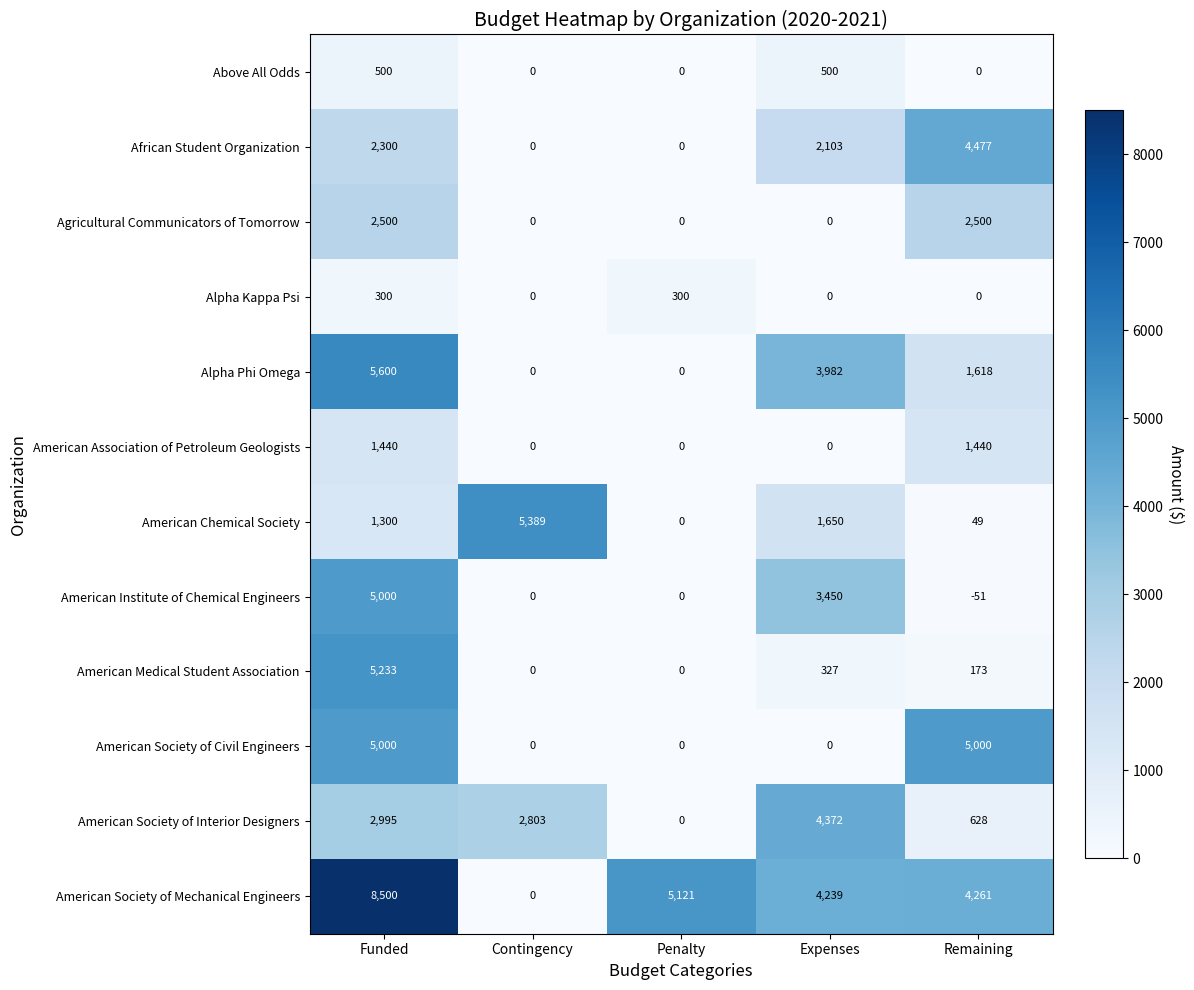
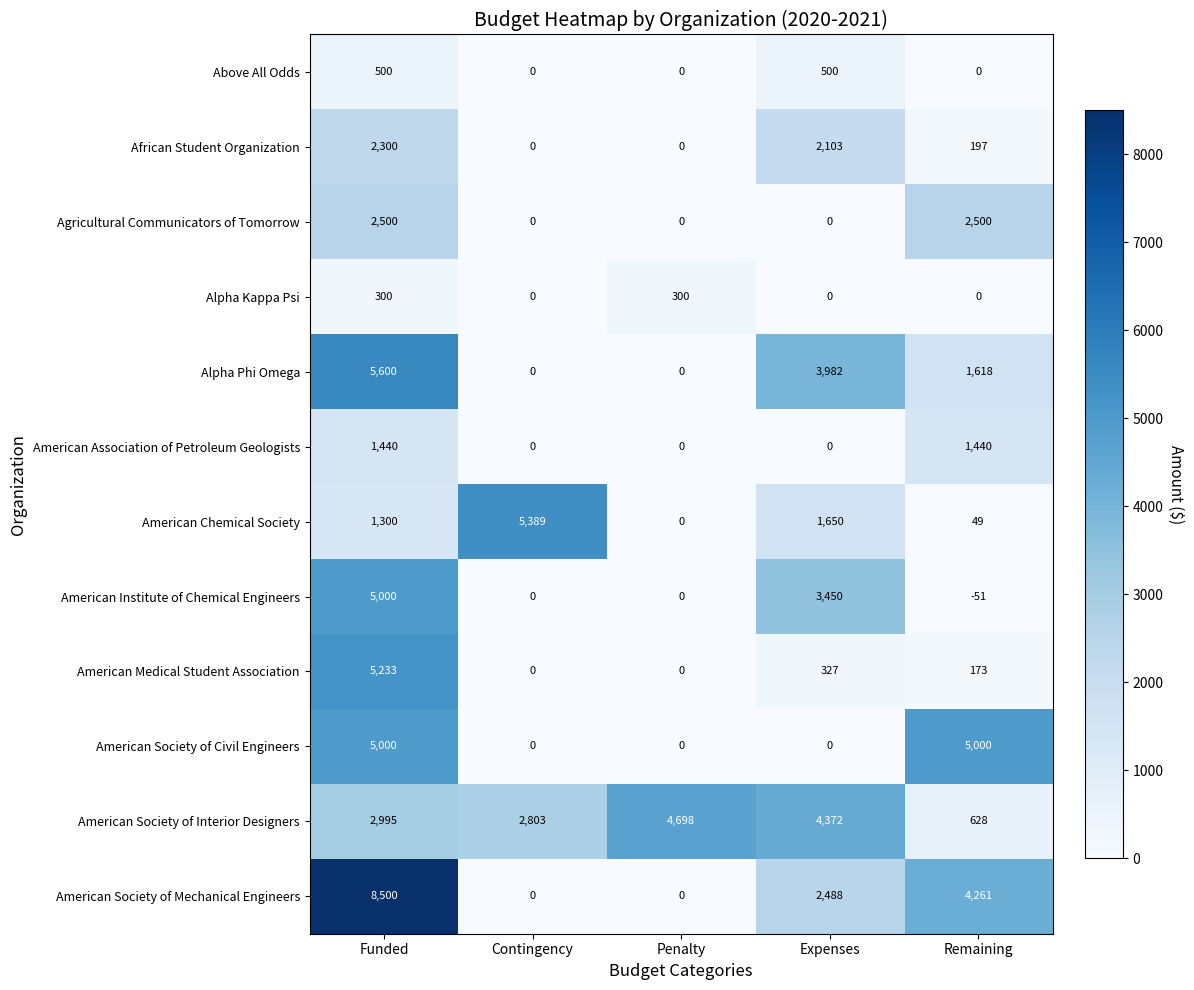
African Student Organization, Remaining: 4,477 -> 197
American Society of Interior Designers, Penalty: 0 -> 4,698
American Society of Mechanical Engineers, Penalty: 5,121 -> 0
American Society of Mechanical Engineers, Expenses: 4,239 -> 2,488
